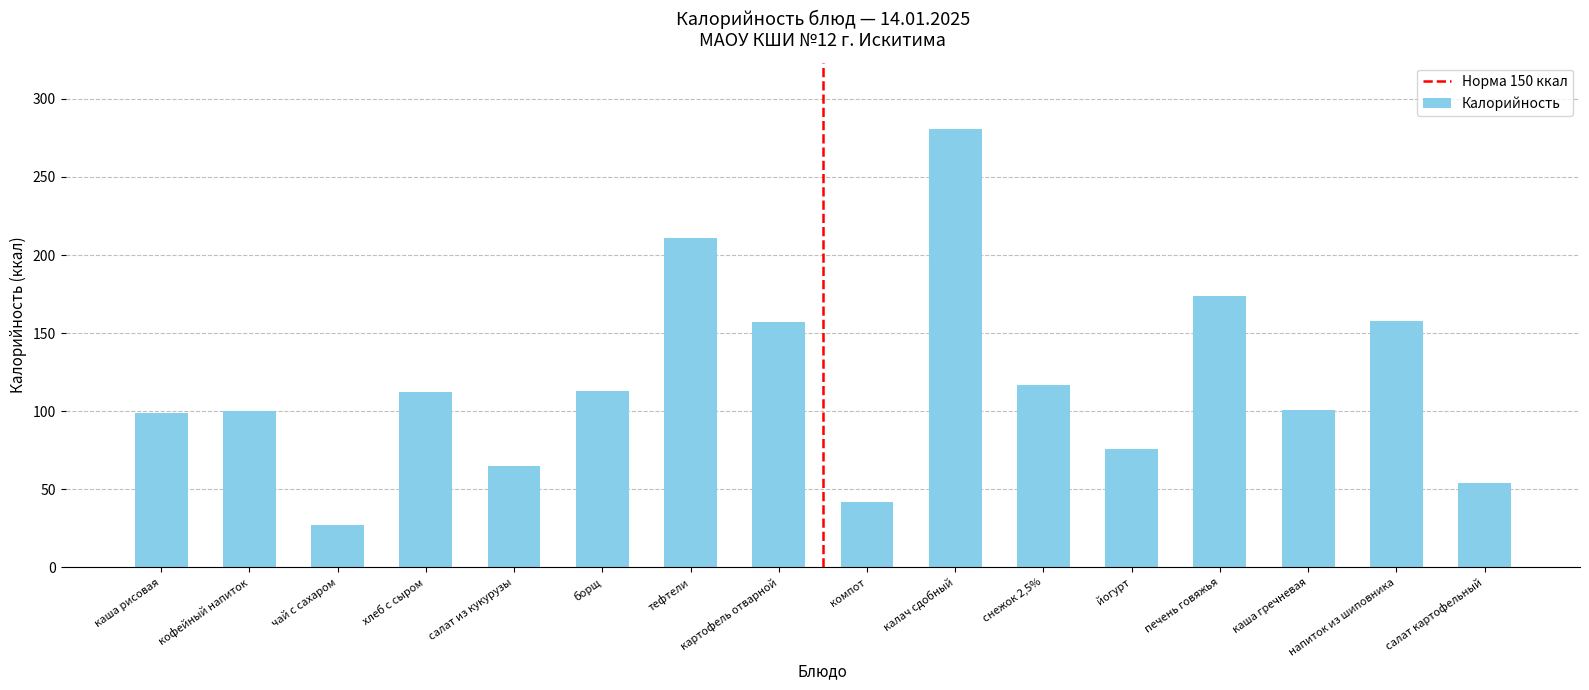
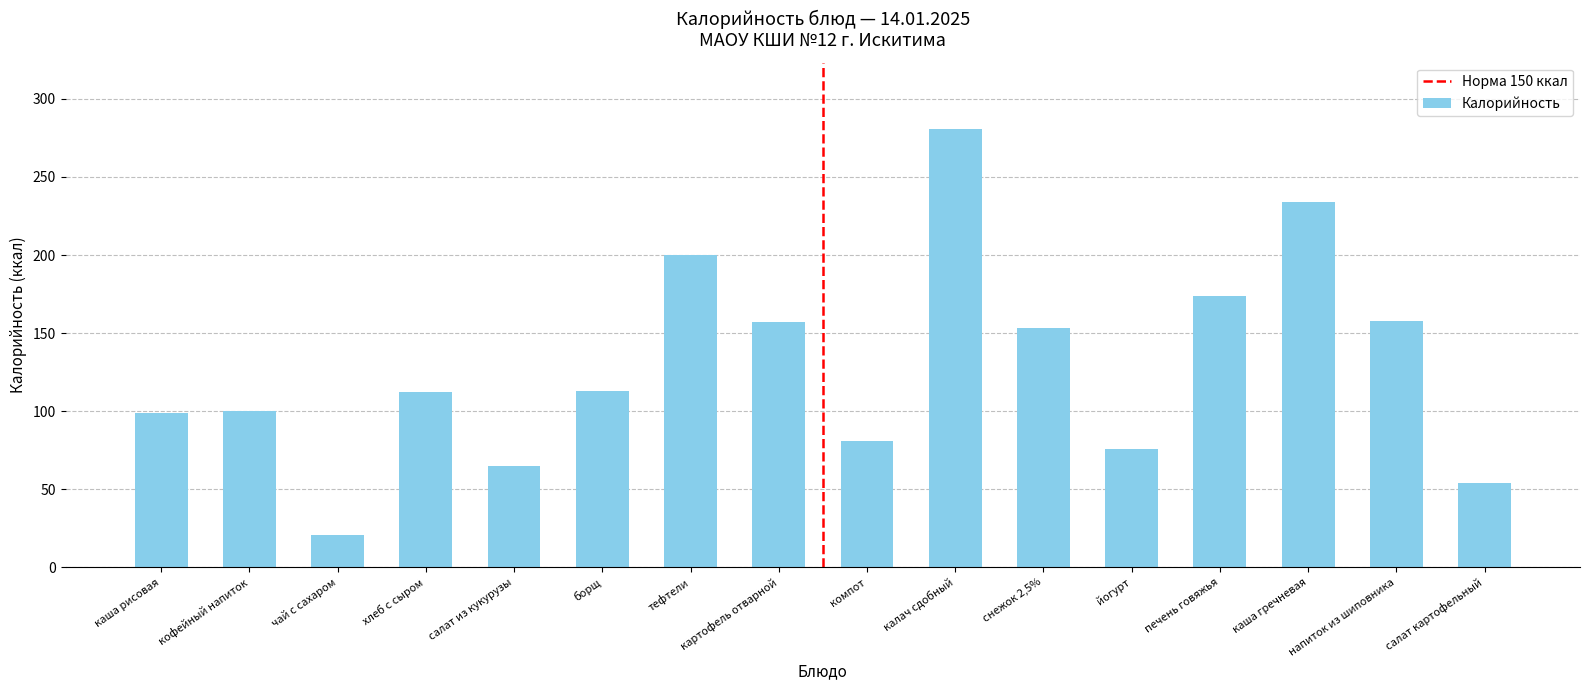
чай с сахаром: 27 -> 21
тефтели: 211 -> 200
компот: 42 -> 81
снежок 2,5%: 117 -> 153
каша гречневая: 101 -> 234
